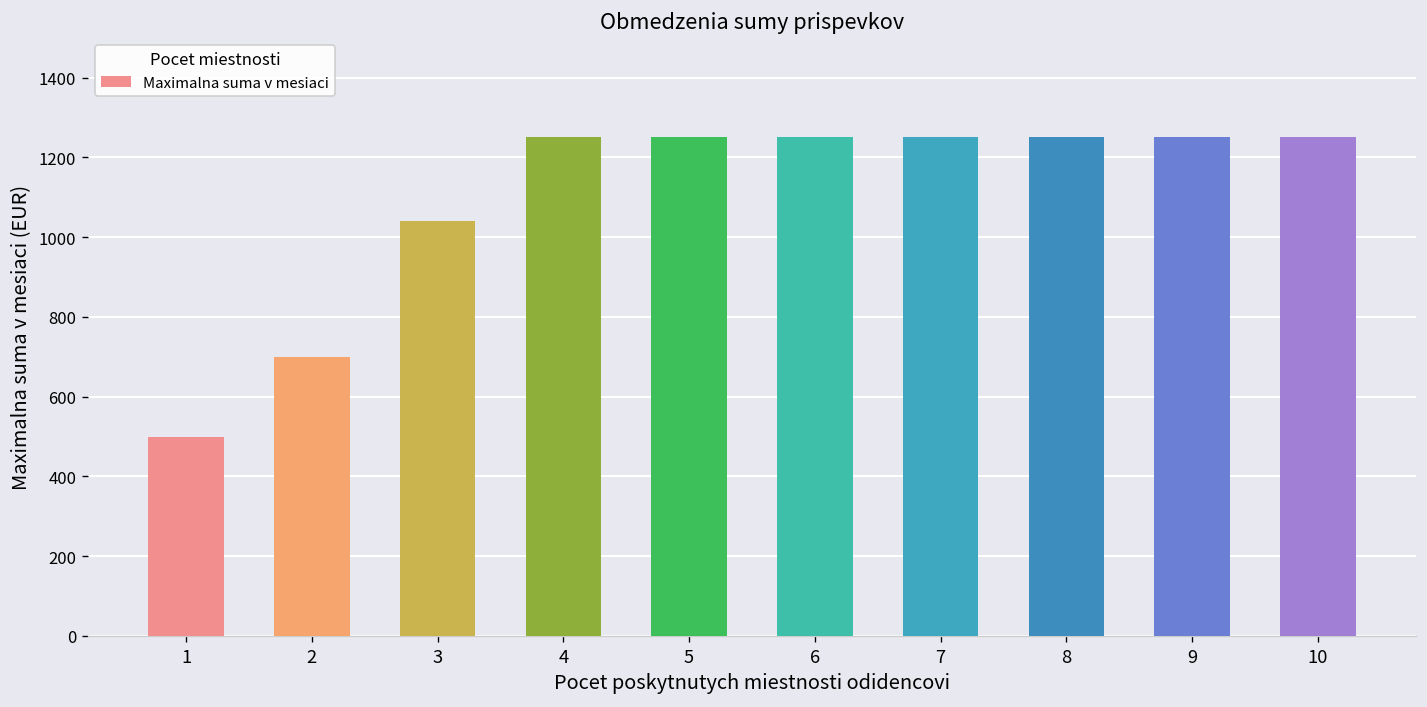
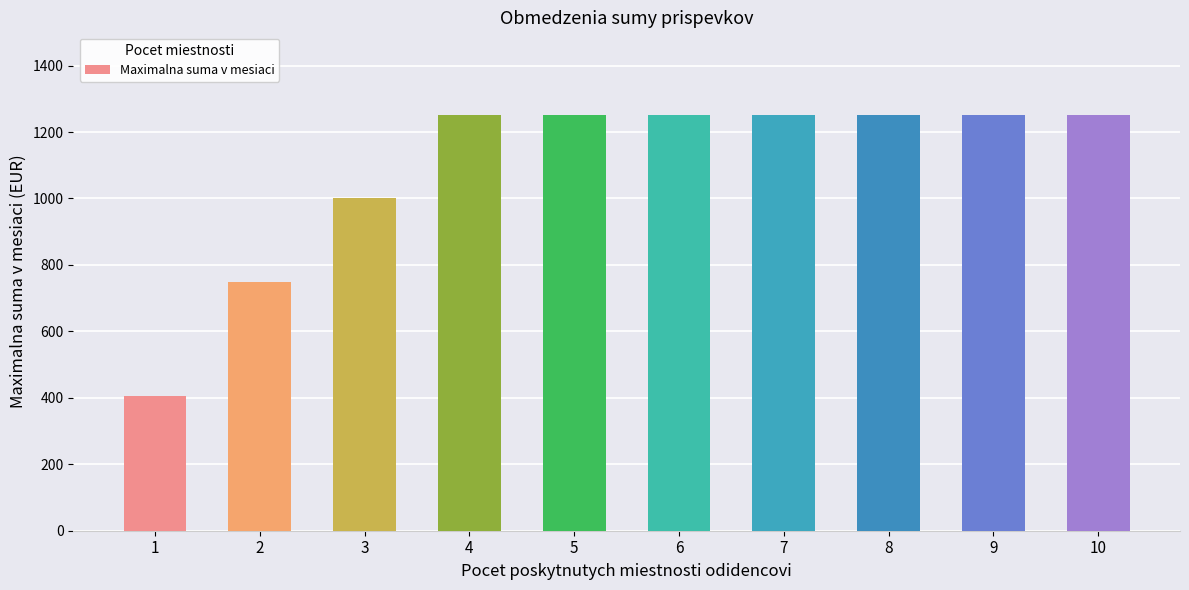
1: 500 -> 410
2: 700 -> 750
3: 1040 -> 1000
